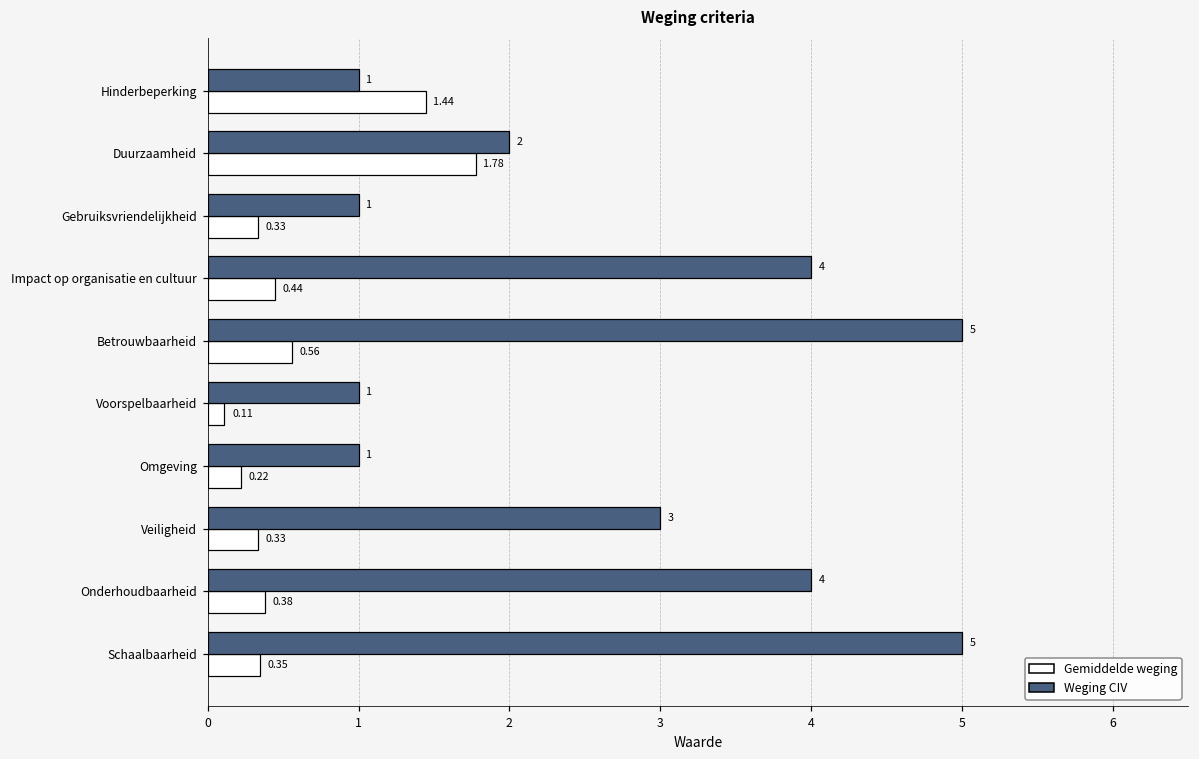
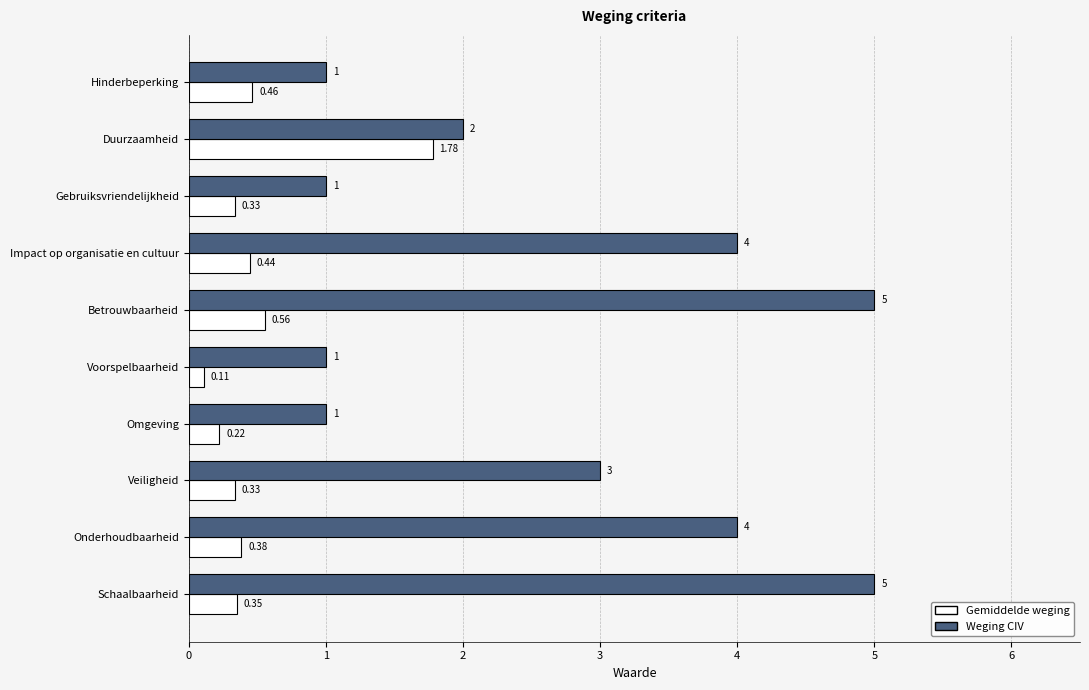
Gemiddelde weging, Hinderbeperking: 1.44 -> 0.46
